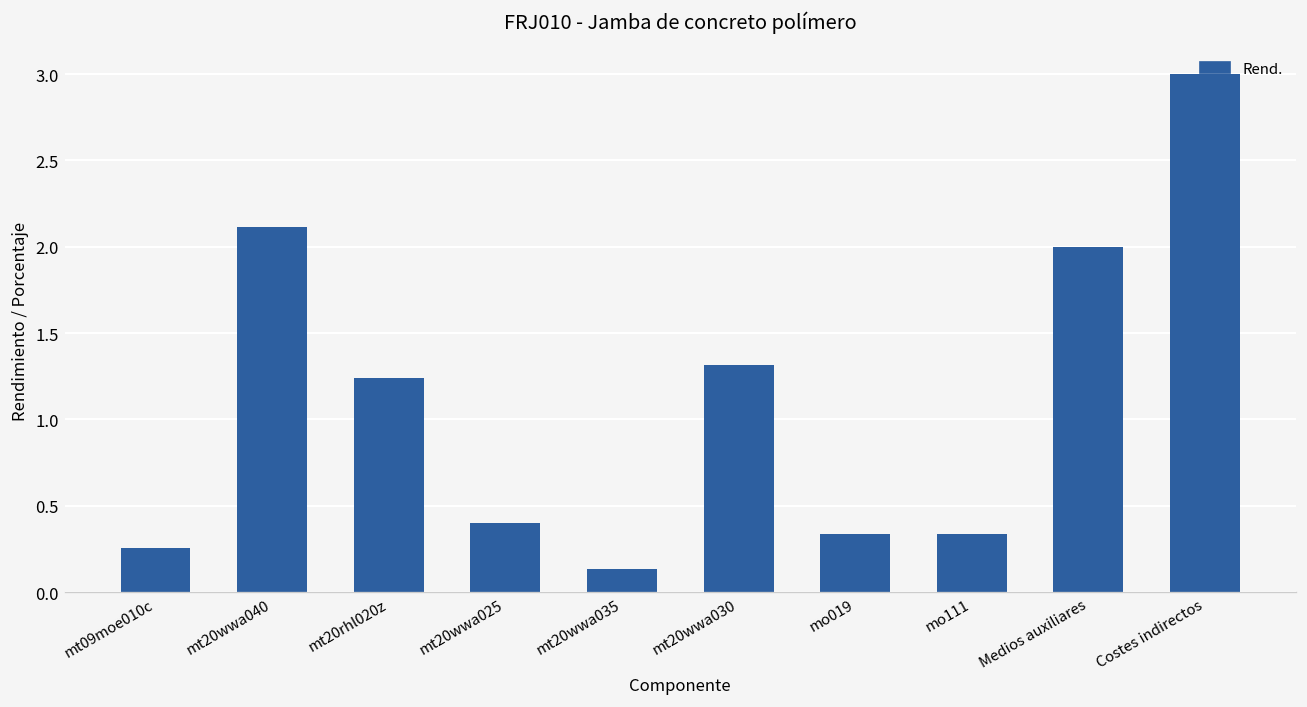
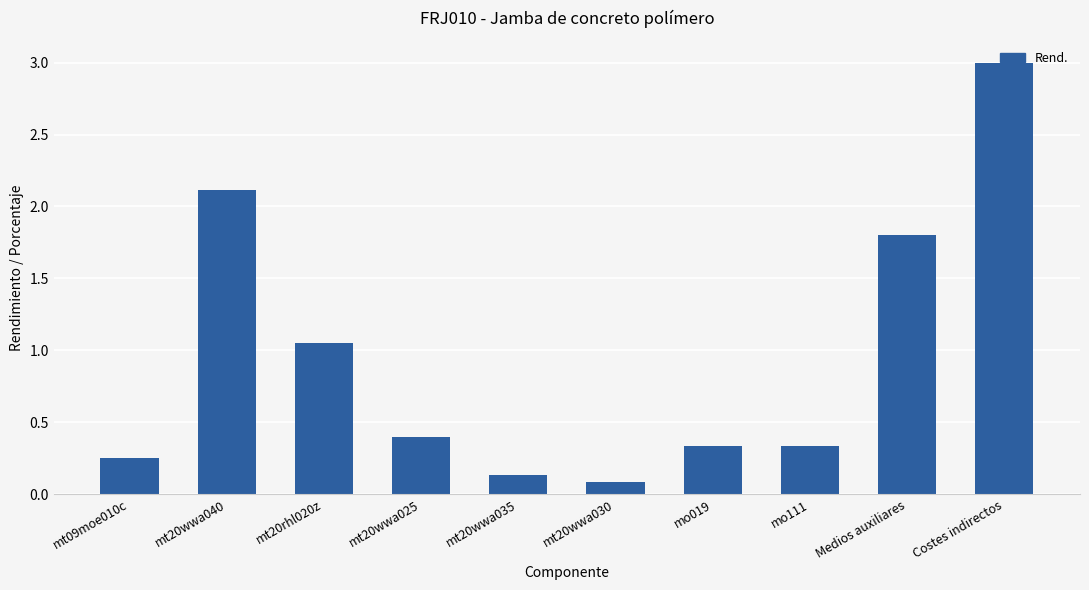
mt20rhl020z: 1.24 -> 1.05
mt20wwa030: 1.32 -> 0.08
Medios auxiliares: 2.0 -> 1.8
